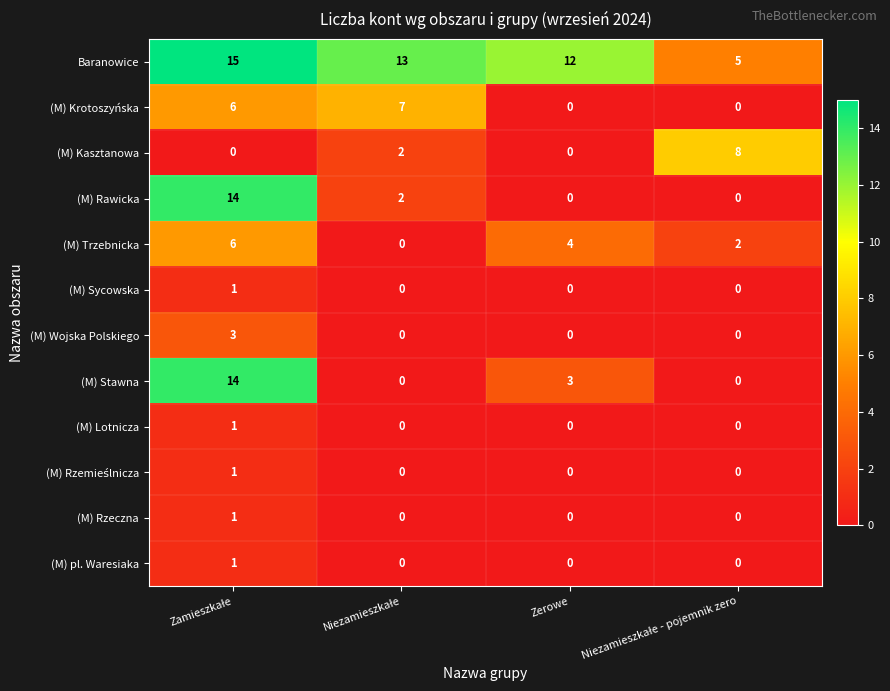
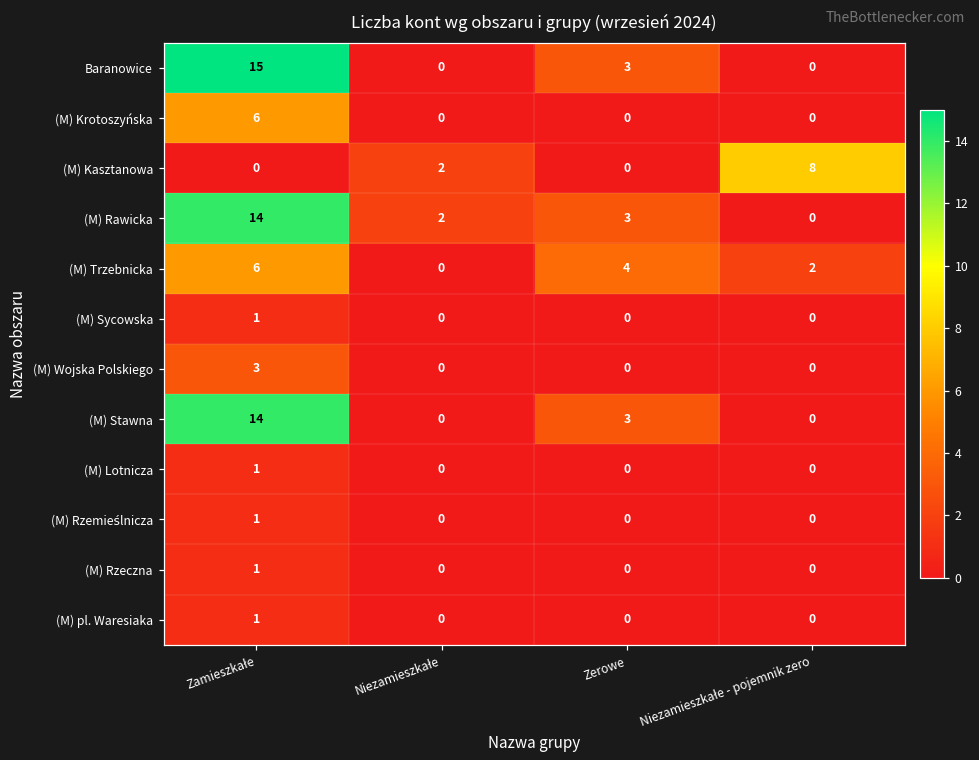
Baranowice, Niezamieszkałe: 13 -> 0
Baranowice, Zerowe: 12 -> 3
Baranowice, Niezamieszkałe - pojemnik zero: 5 -> 0
(M) Krotoszyńska, Niezamieszkałe: 7 -> 0
(M) Rawicka, Zerowe: 0 -> 3
